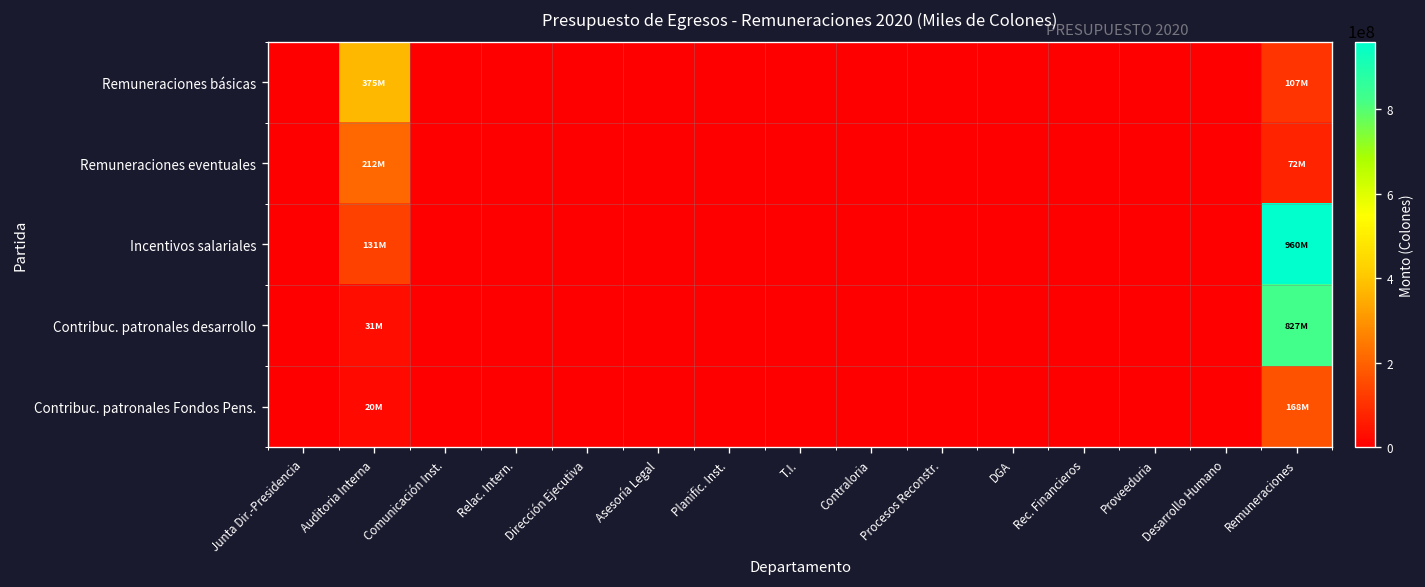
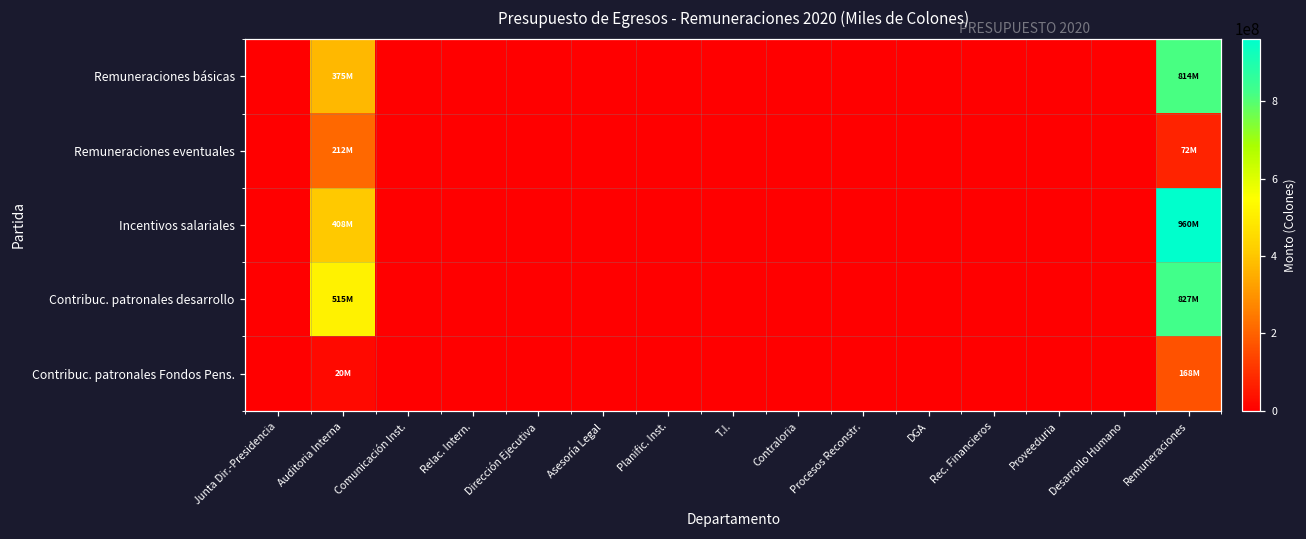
Remuneraciones básicas, Remuneraciones: 107M -> 814M
Incentivos salariales, Auditoria Interna: 131M -> 408M
Contribuc. patronales desarrollo, Auditoria Interna: 31M -> 515M
